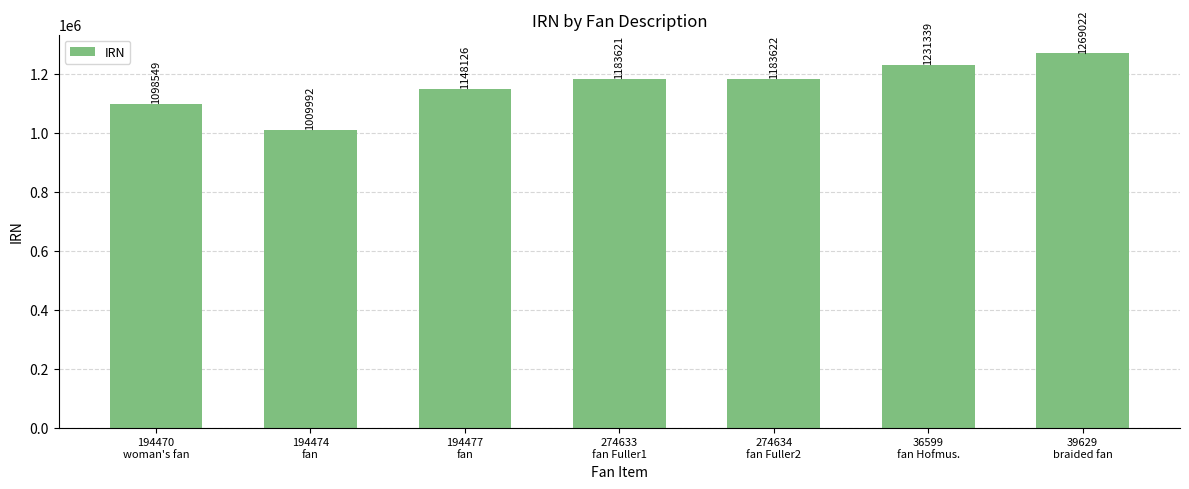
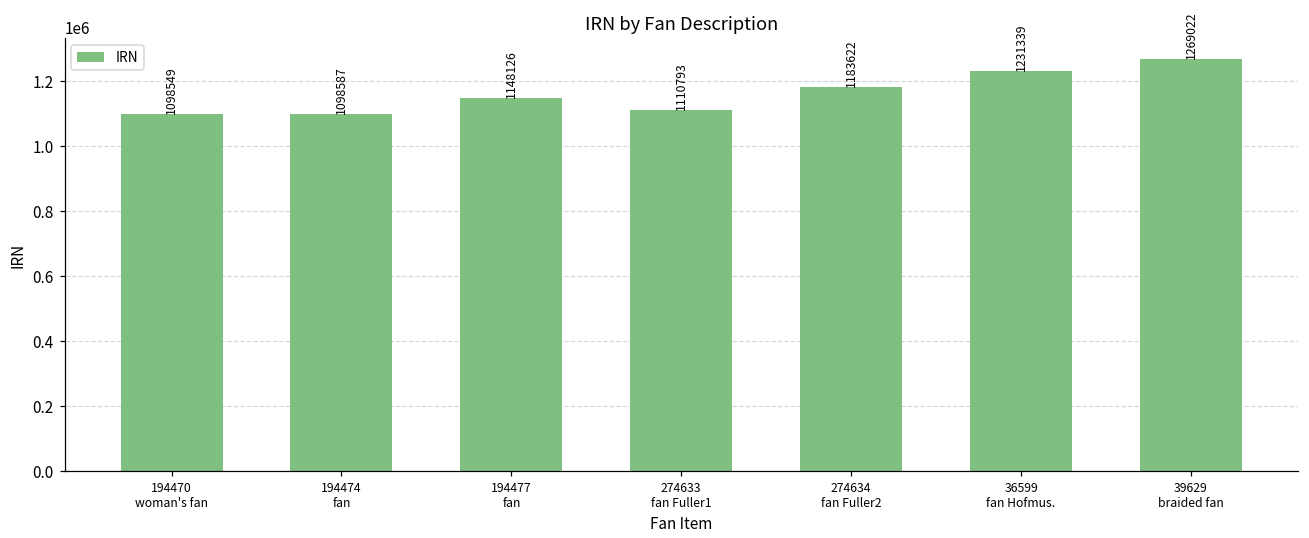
194474 fan: 1009992 -> 1098587
274633 fan Fuller1: 1183621 -> 1110793
